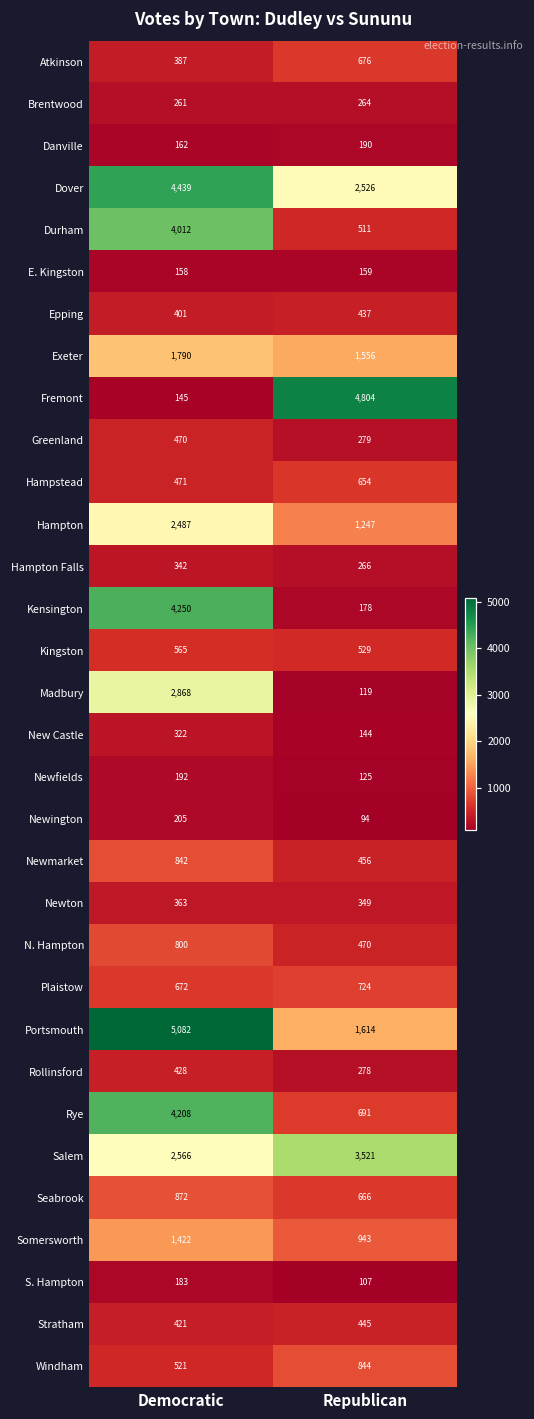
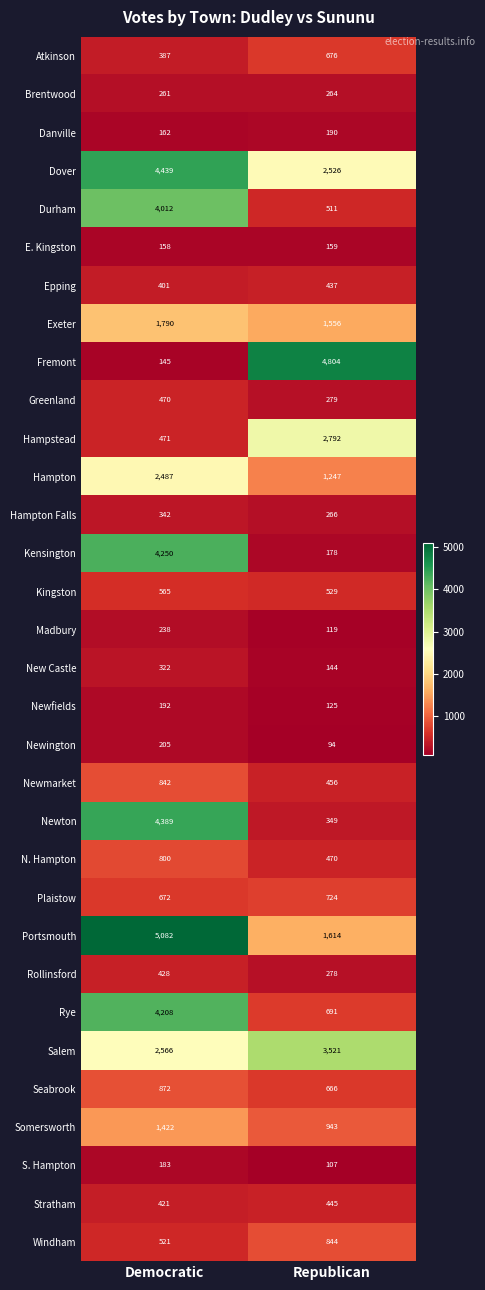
Hampstead, Republican: 654 -> 2,792
Madbury, Democratic: 2,868 -> 238
Newton, Democratic: 363 -> 4,389
